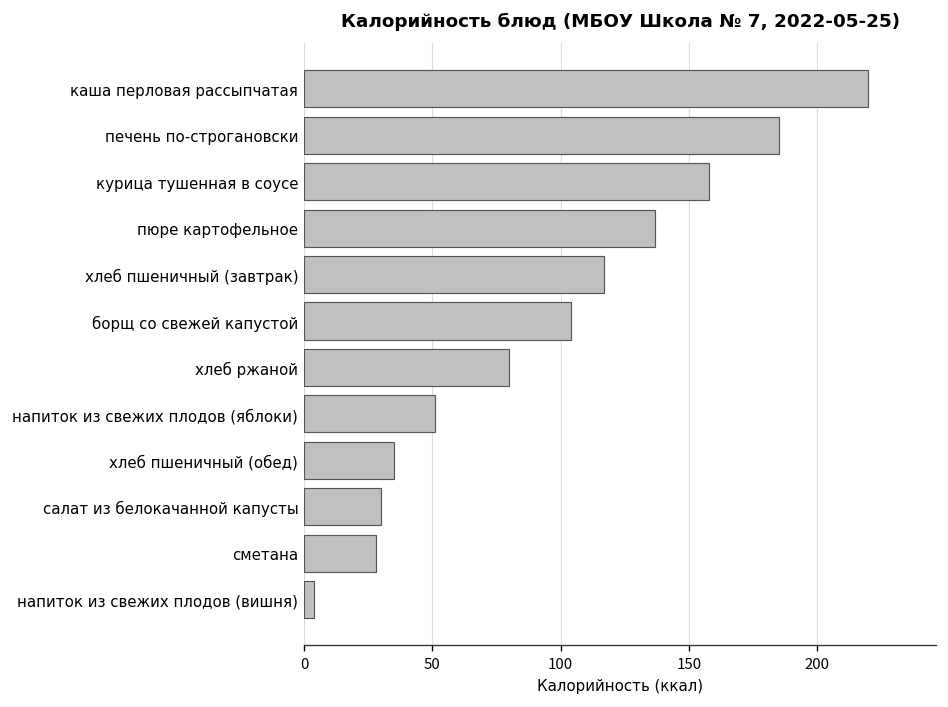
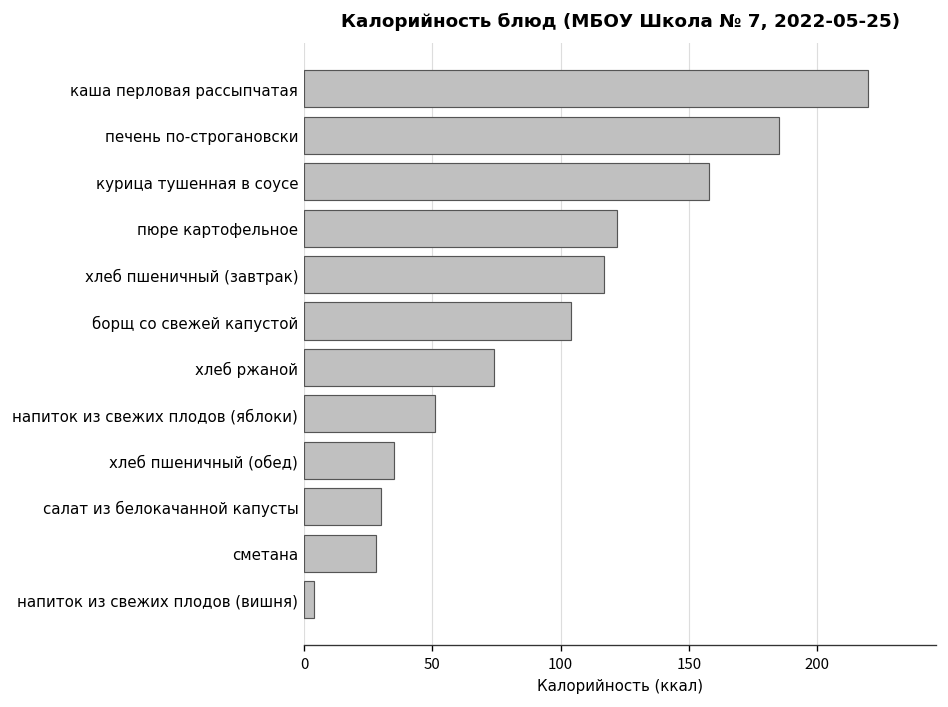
пюре картофельное: 137 -> 122
хлеб ржаной: 80 -> 74
